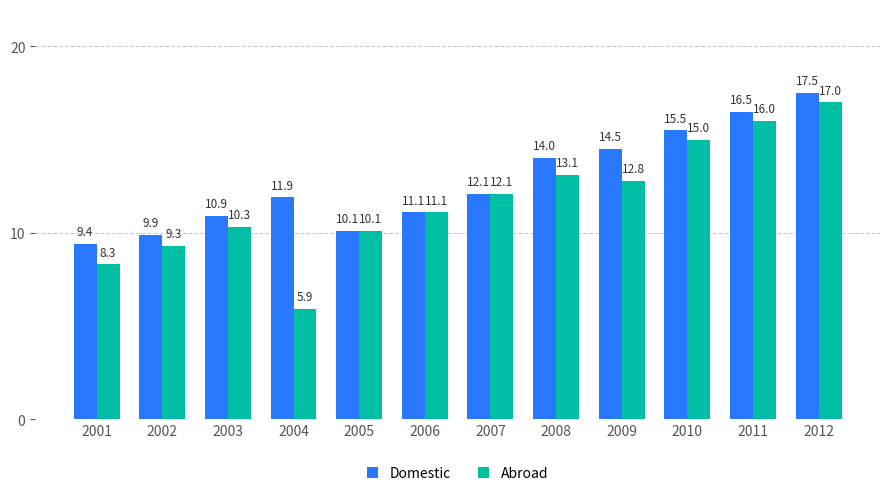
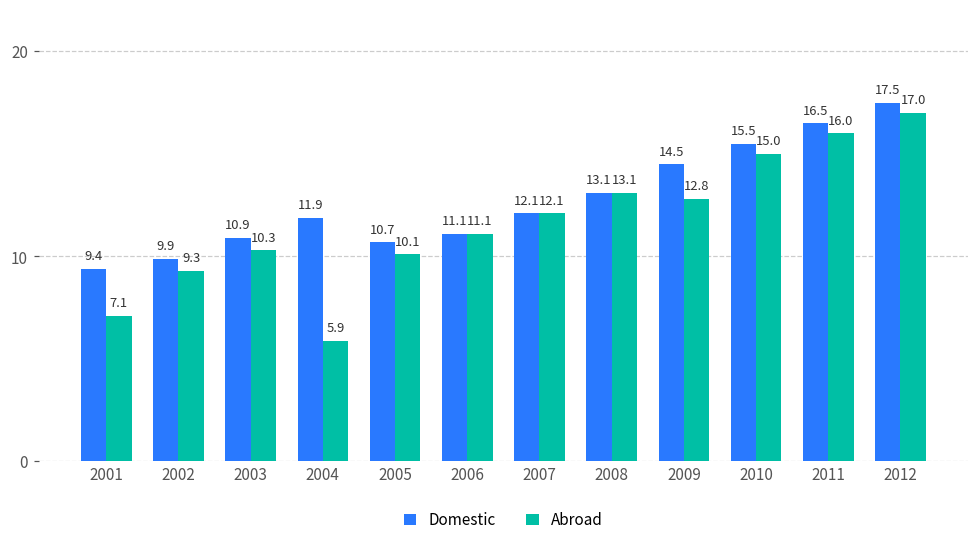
Abroad, 2001: 8.3 -> 7.1
Domestic, 2005: 10.1 -> 10.7
Domestic, 2008: 14.0 -> 13.1
